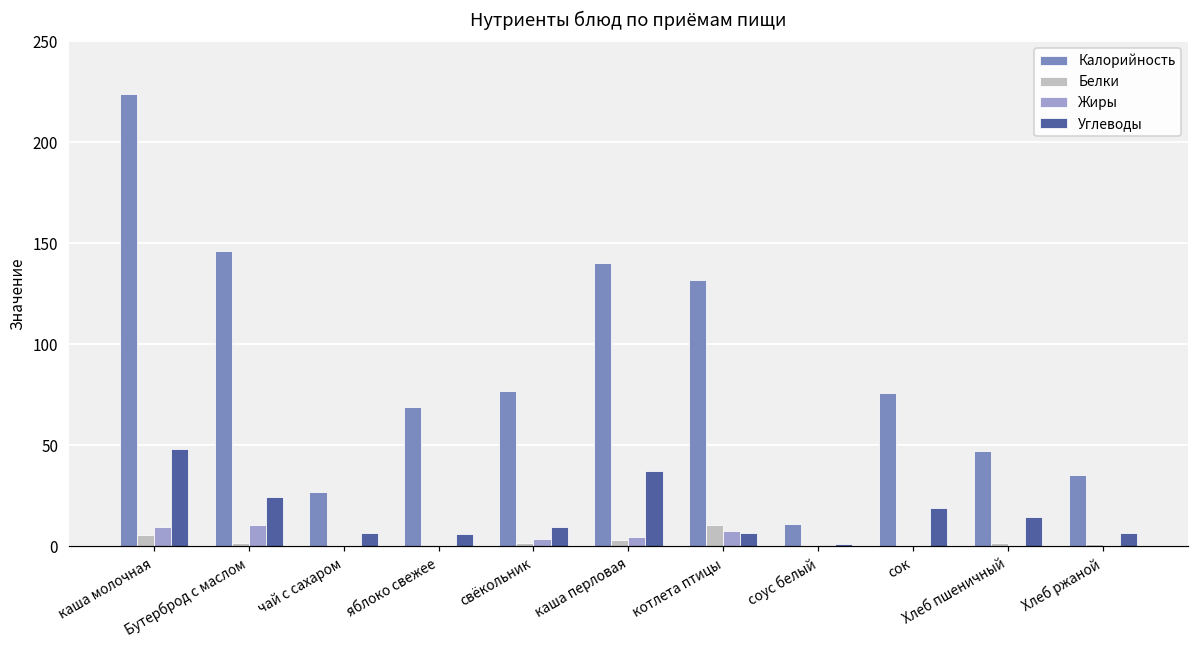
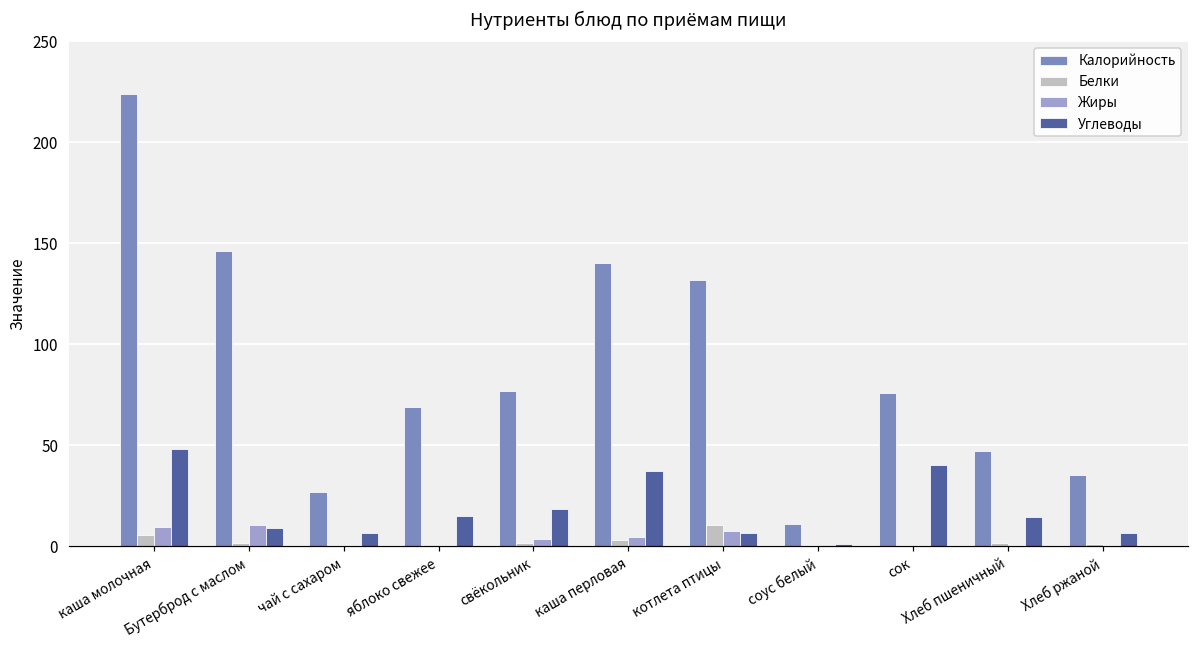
Углеводы, Бутерброд с маслом: 24 -> 9
Углеводы, яблоко свежее: 6 -> 15
Углеводы, свёкольник: 10 -> 18
Углеводы, сок: 19 -> 40
